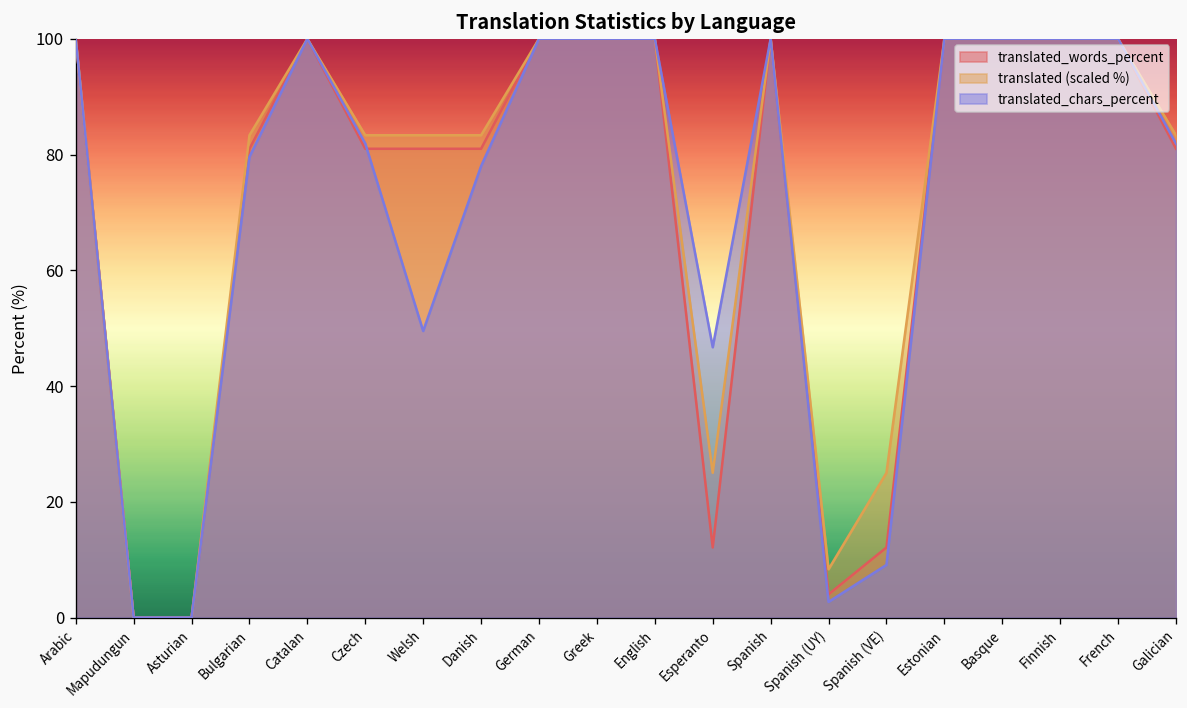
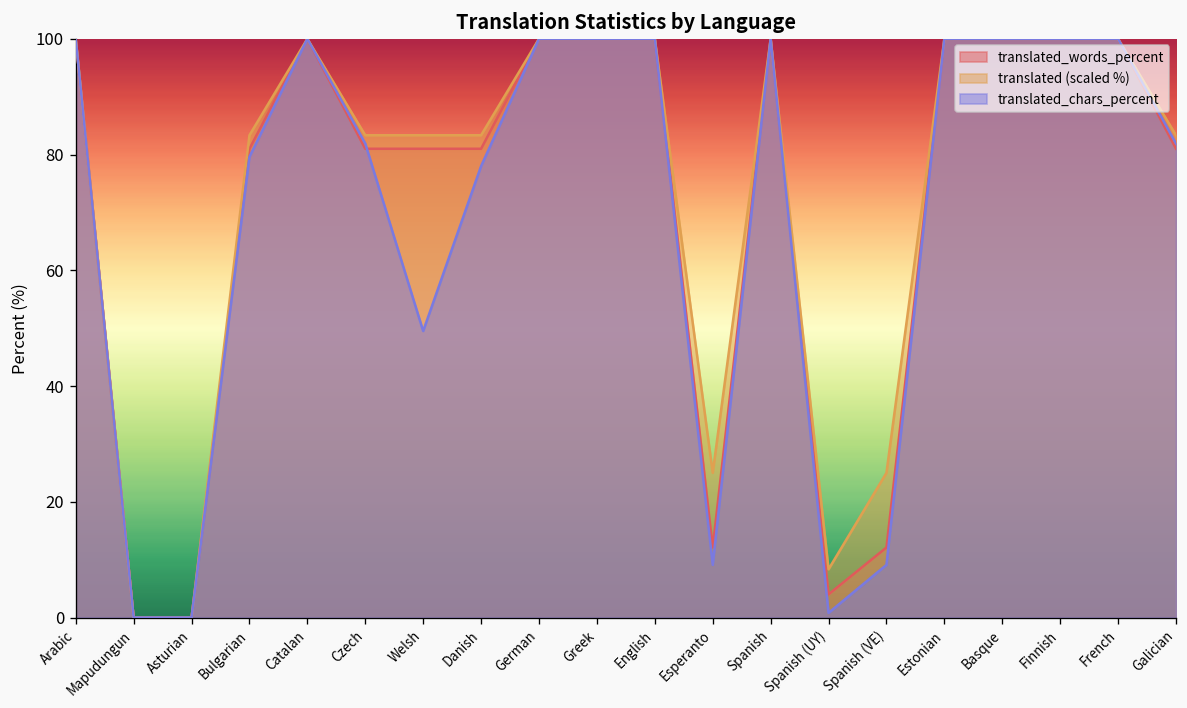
translated_chars_percent, Esperanto: 47 -> 9
translated_chars_percent, Spanish (UY): 3 -> 1
